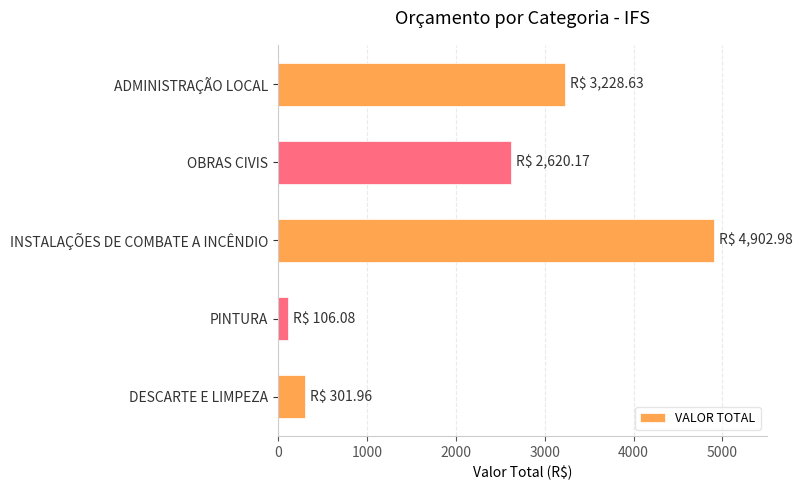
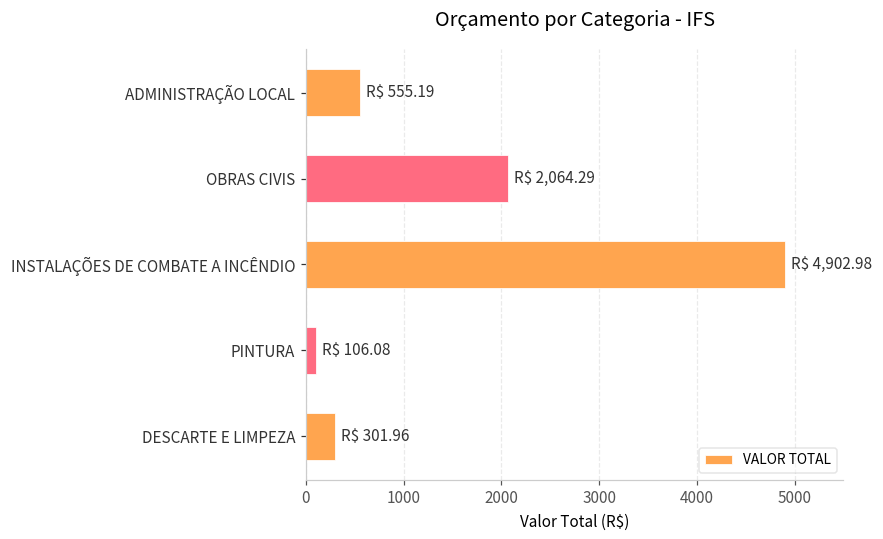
ADMINISTRAÇÃO LOCAL: 3,228.63 -> 555.19
OBRAS CIVIS: 2,620.17 -> 2,064.29
